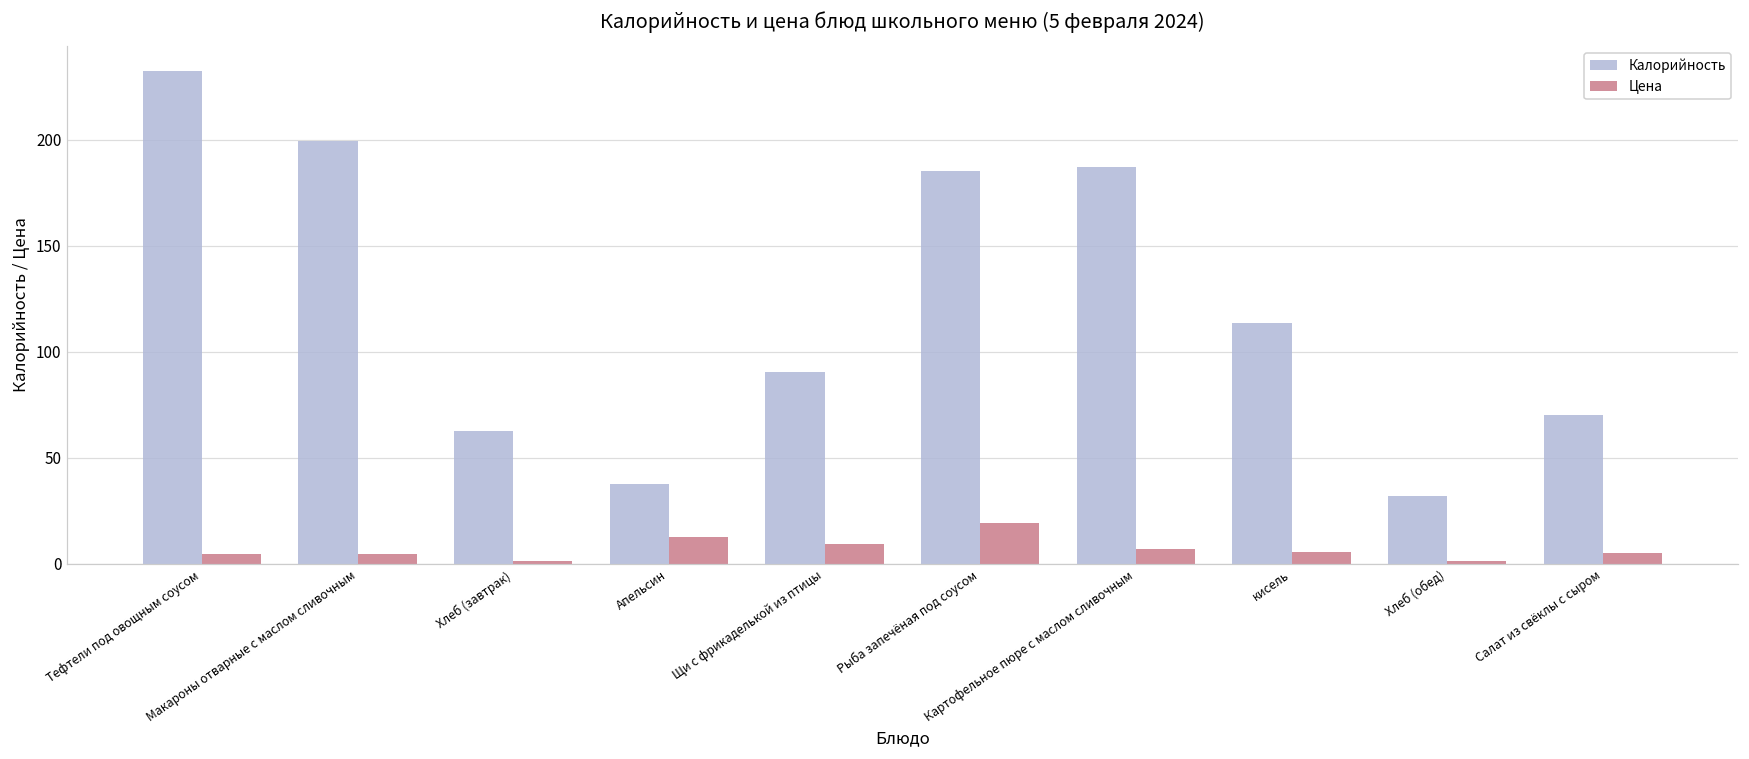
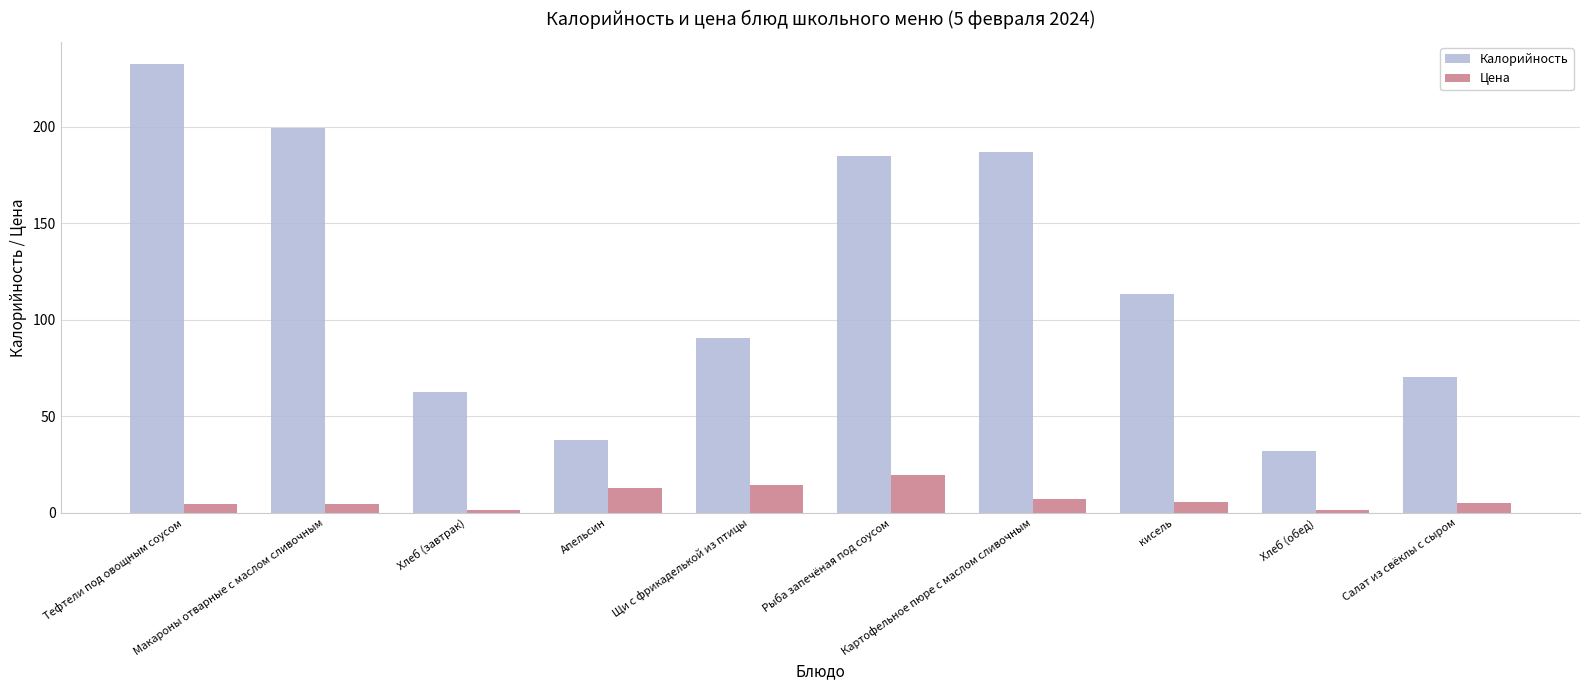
Цена, Щи с фрикаделькой из птицы: 9 -> 14
